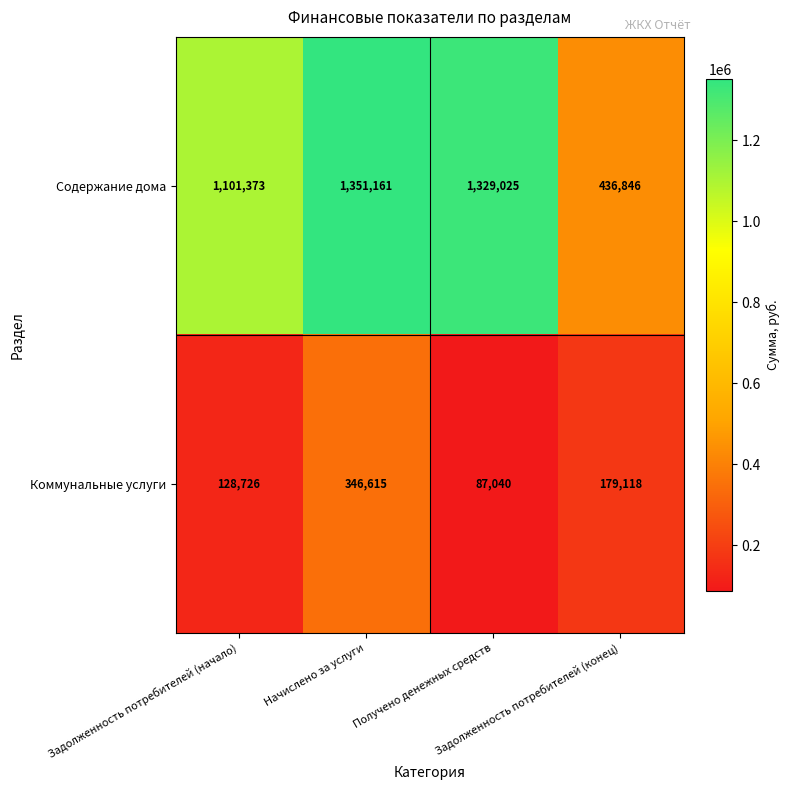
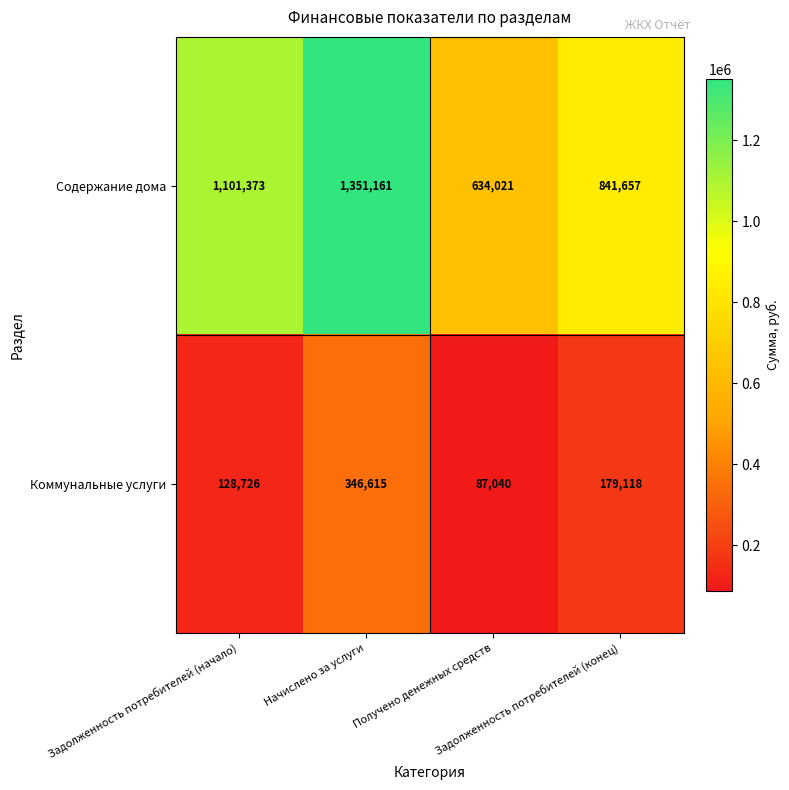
Содержание дома, Получено денежных средств: 1,329,025 -> 634,021
Содержание дома, Задолженность потребителей (конец): 436,846 -> 841,657
